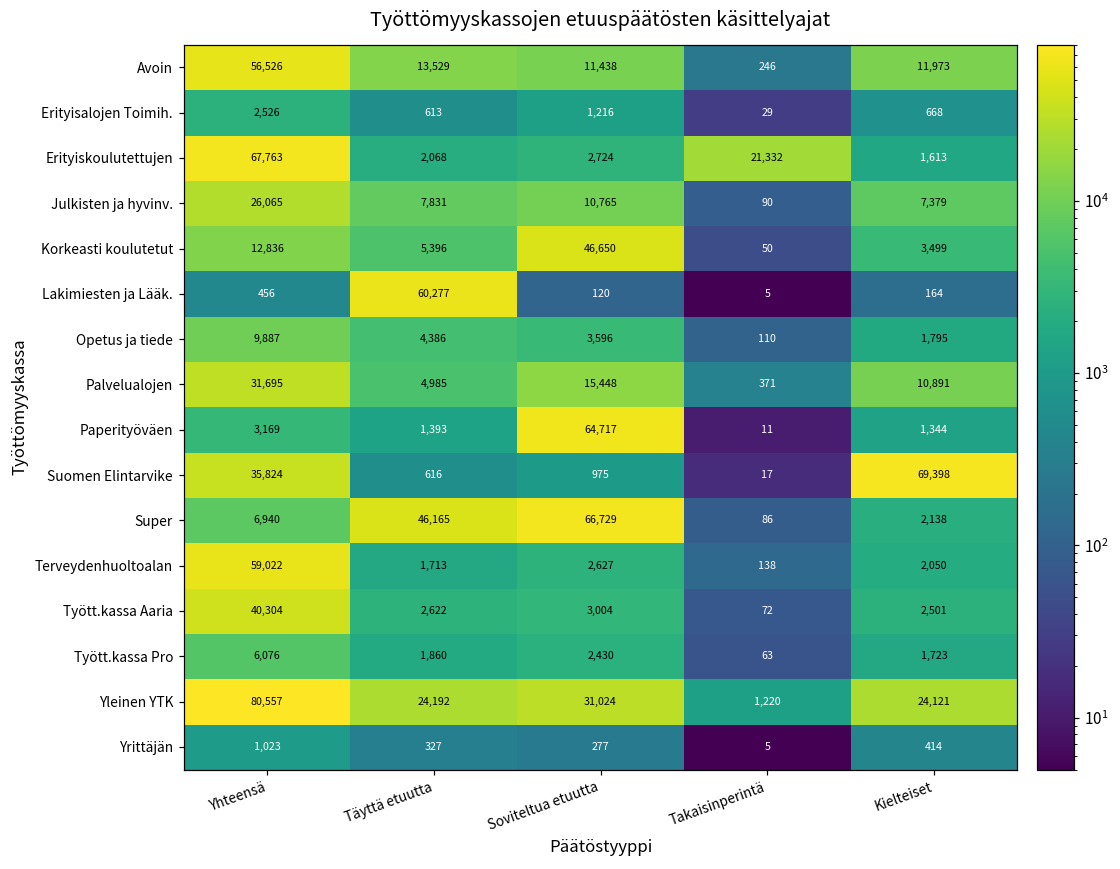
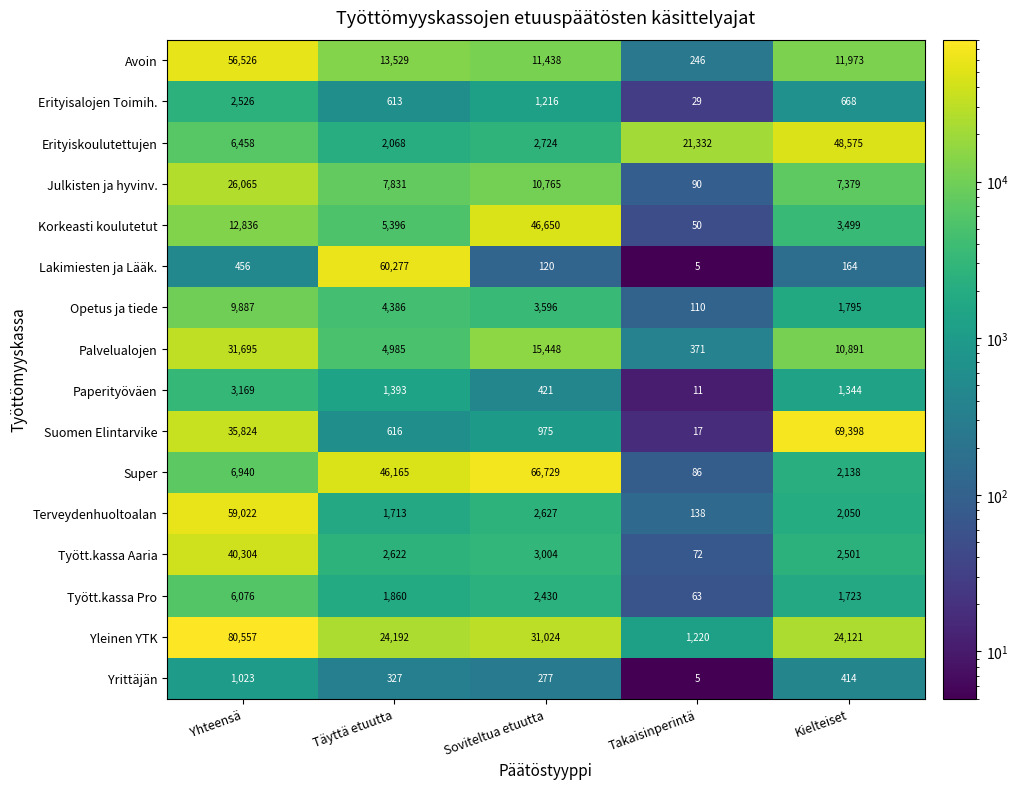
Erityiskoulutettujen, Yhteensä: 67,763 -> 6,458
Erityiskoulutettujen, Kielteiset: 1,613 -> 48,575
Paperityöväen, Soviteltua etuutta: 64,717 -> 421
